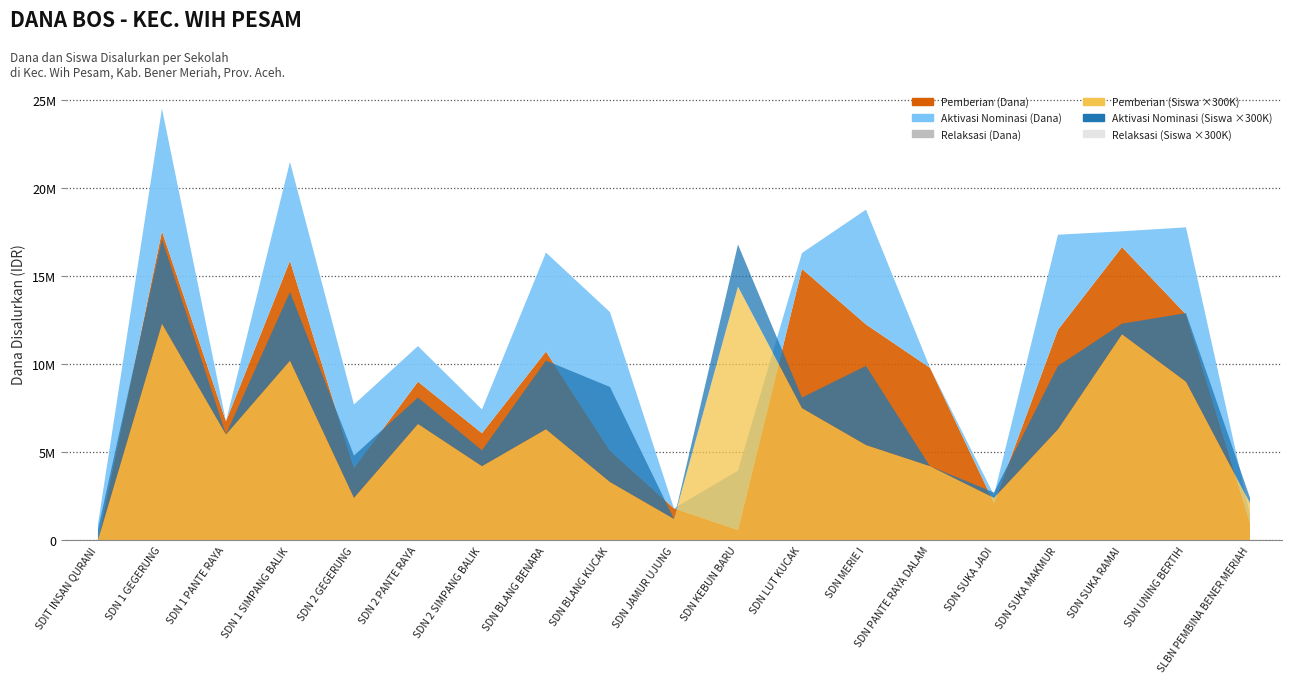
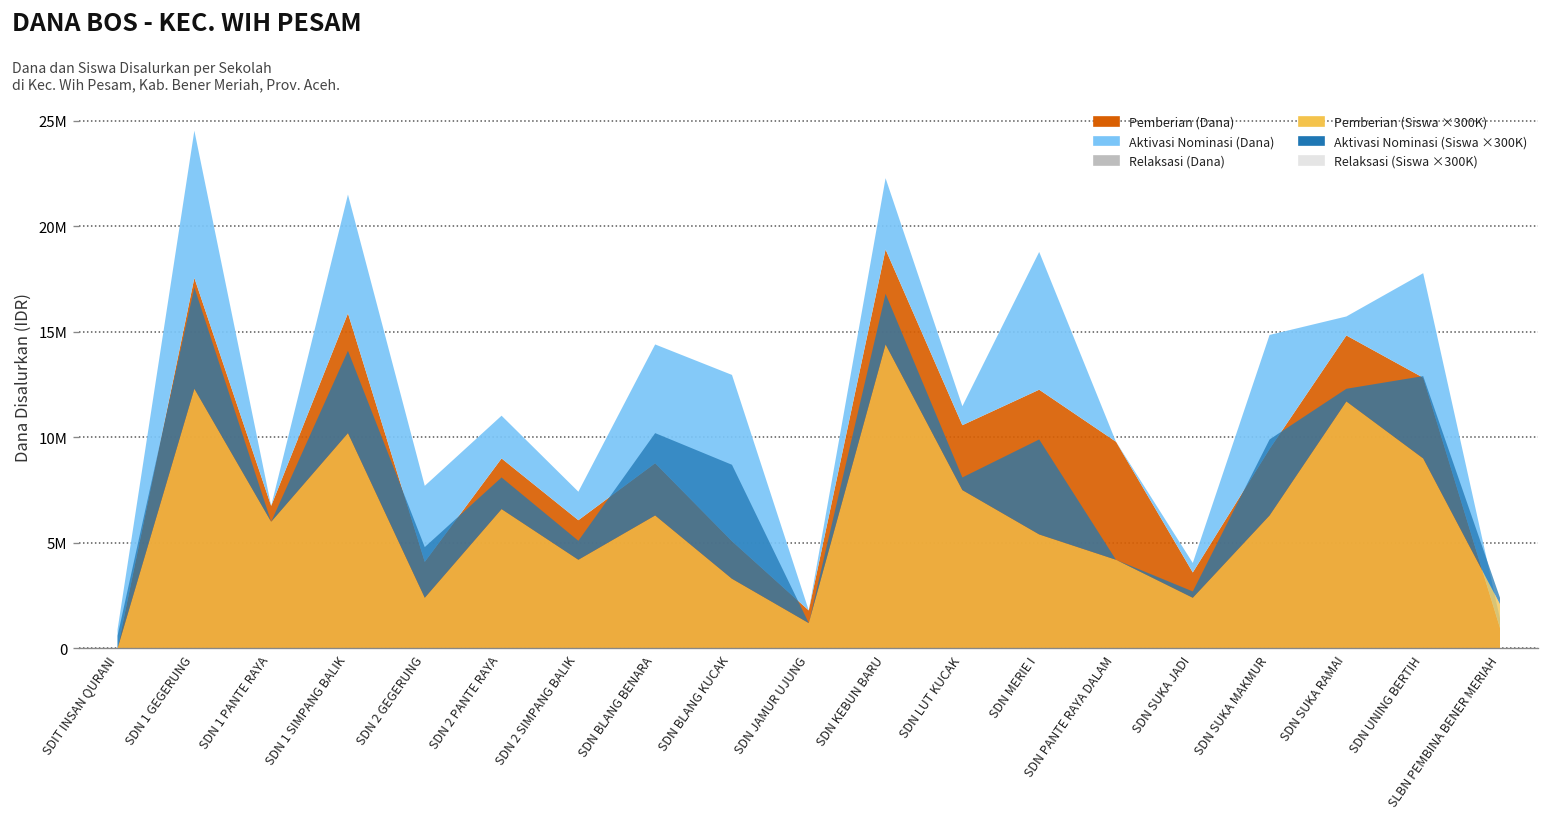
Pemberian (Dana), SDN BLANG BENARA: 10700000 -> 8800000
Pemberian (Dana), SDN KEBUN BARU: 600000 -> 18900000
Pemberian (Dana), SDN LUT KUCAK: 15400000 -> 10600000
Pemberian (Dana), SDN SUKA JADI: 2100000 -> 3600000
Pemberian (Dana), SDN SUKA MAKMUR: 12000000 -> 9500000
Pemberian (Dana), SDN SUKA RAMAI: 16700000 -> 14800000
